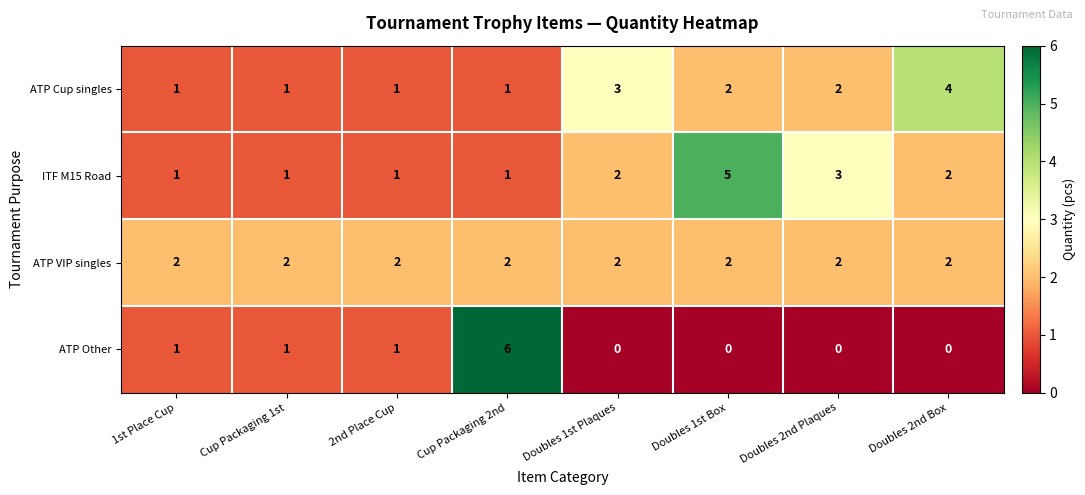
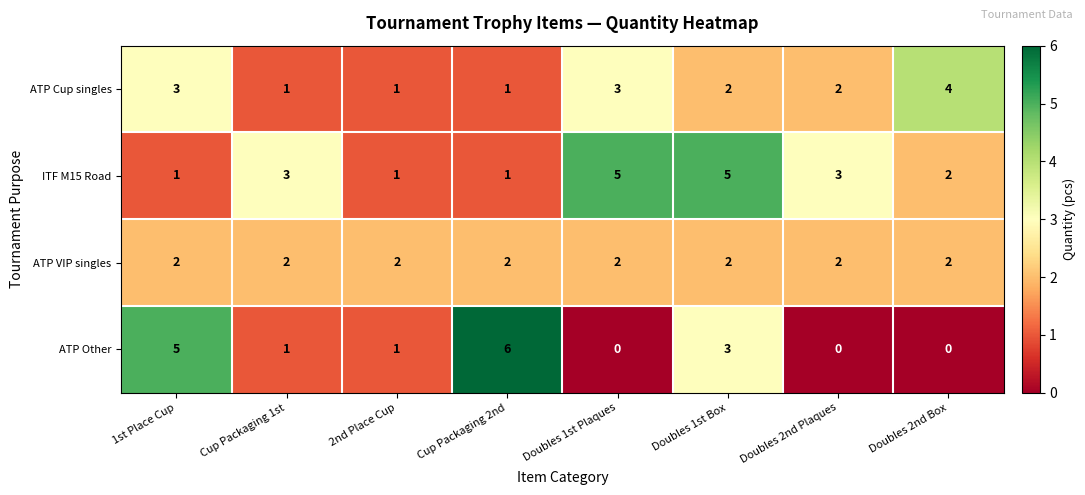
ATP Cup singles, 1st Place Cup: 1 -> 3
ITF M15 Road, Cup Packaging 1st: 1 -> 3
ITF M15 Road, Doubles 1st Plaques: 2 -> 5
ATP Other, 1st Place Cup: 1 -> 5
ATP Other, Doubles 1st Box: 0 -> 3
